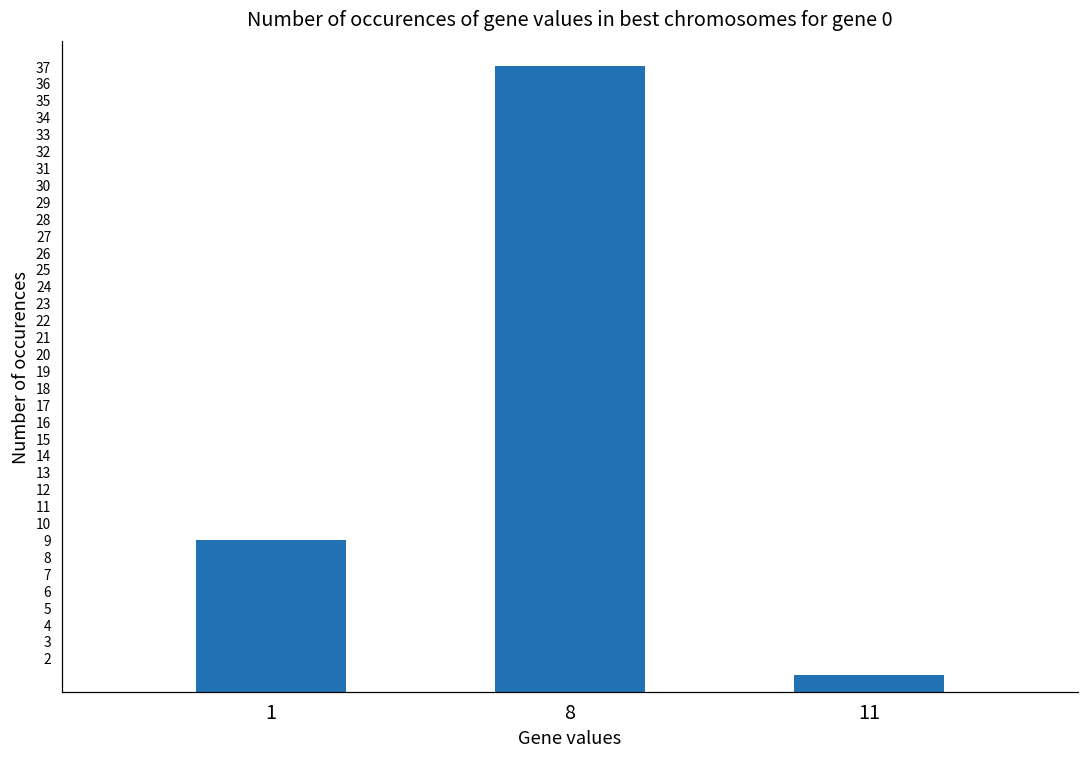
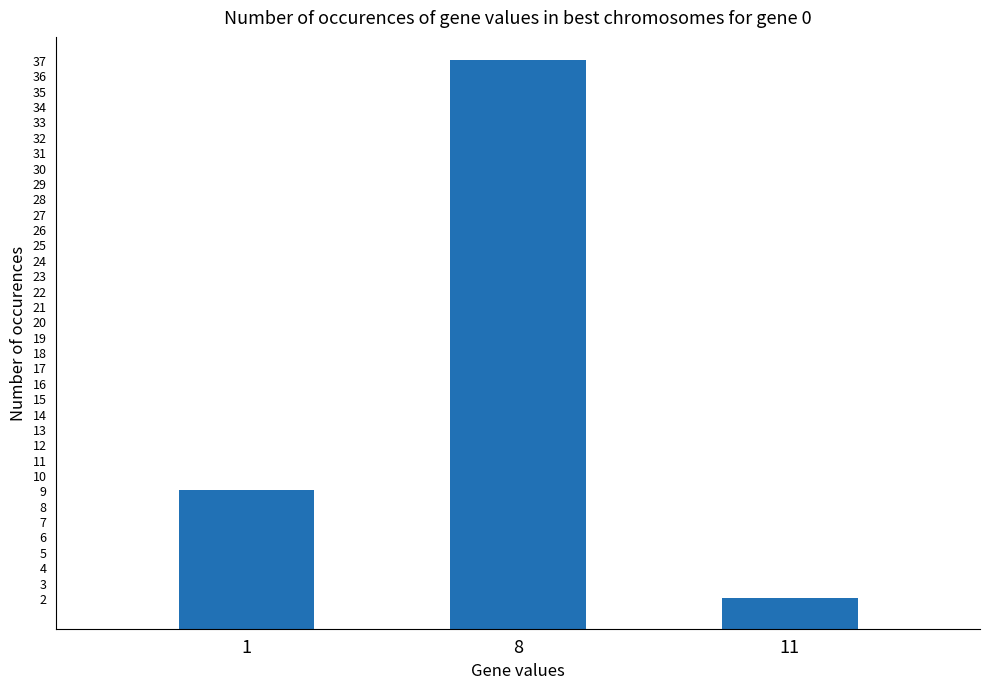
11: 1 -> 2
